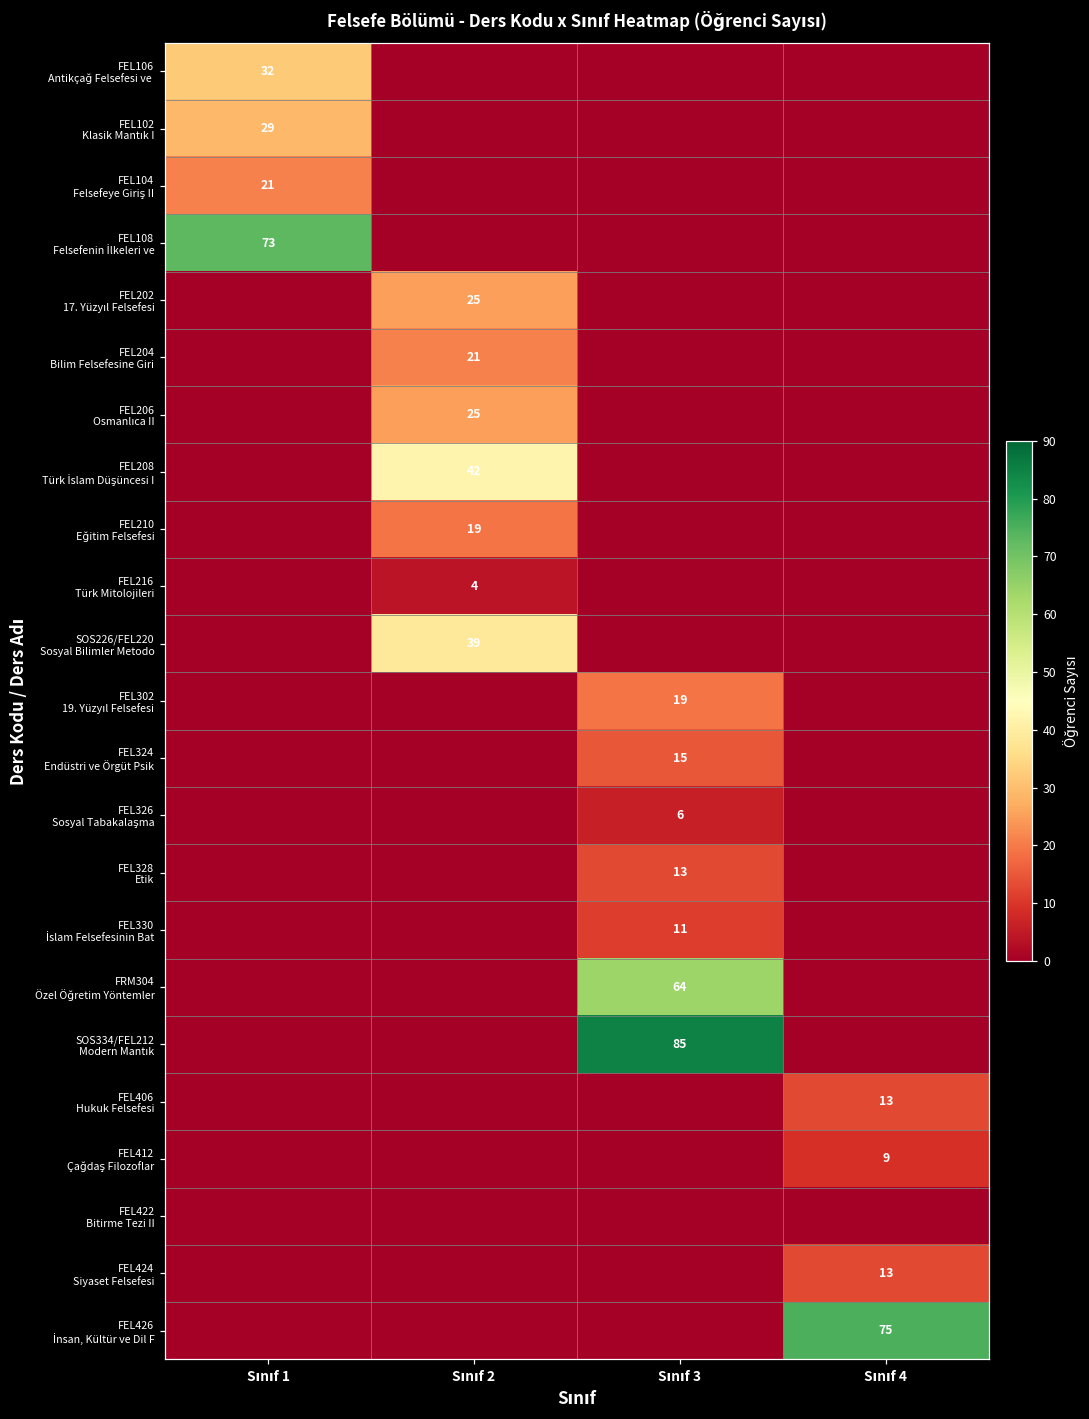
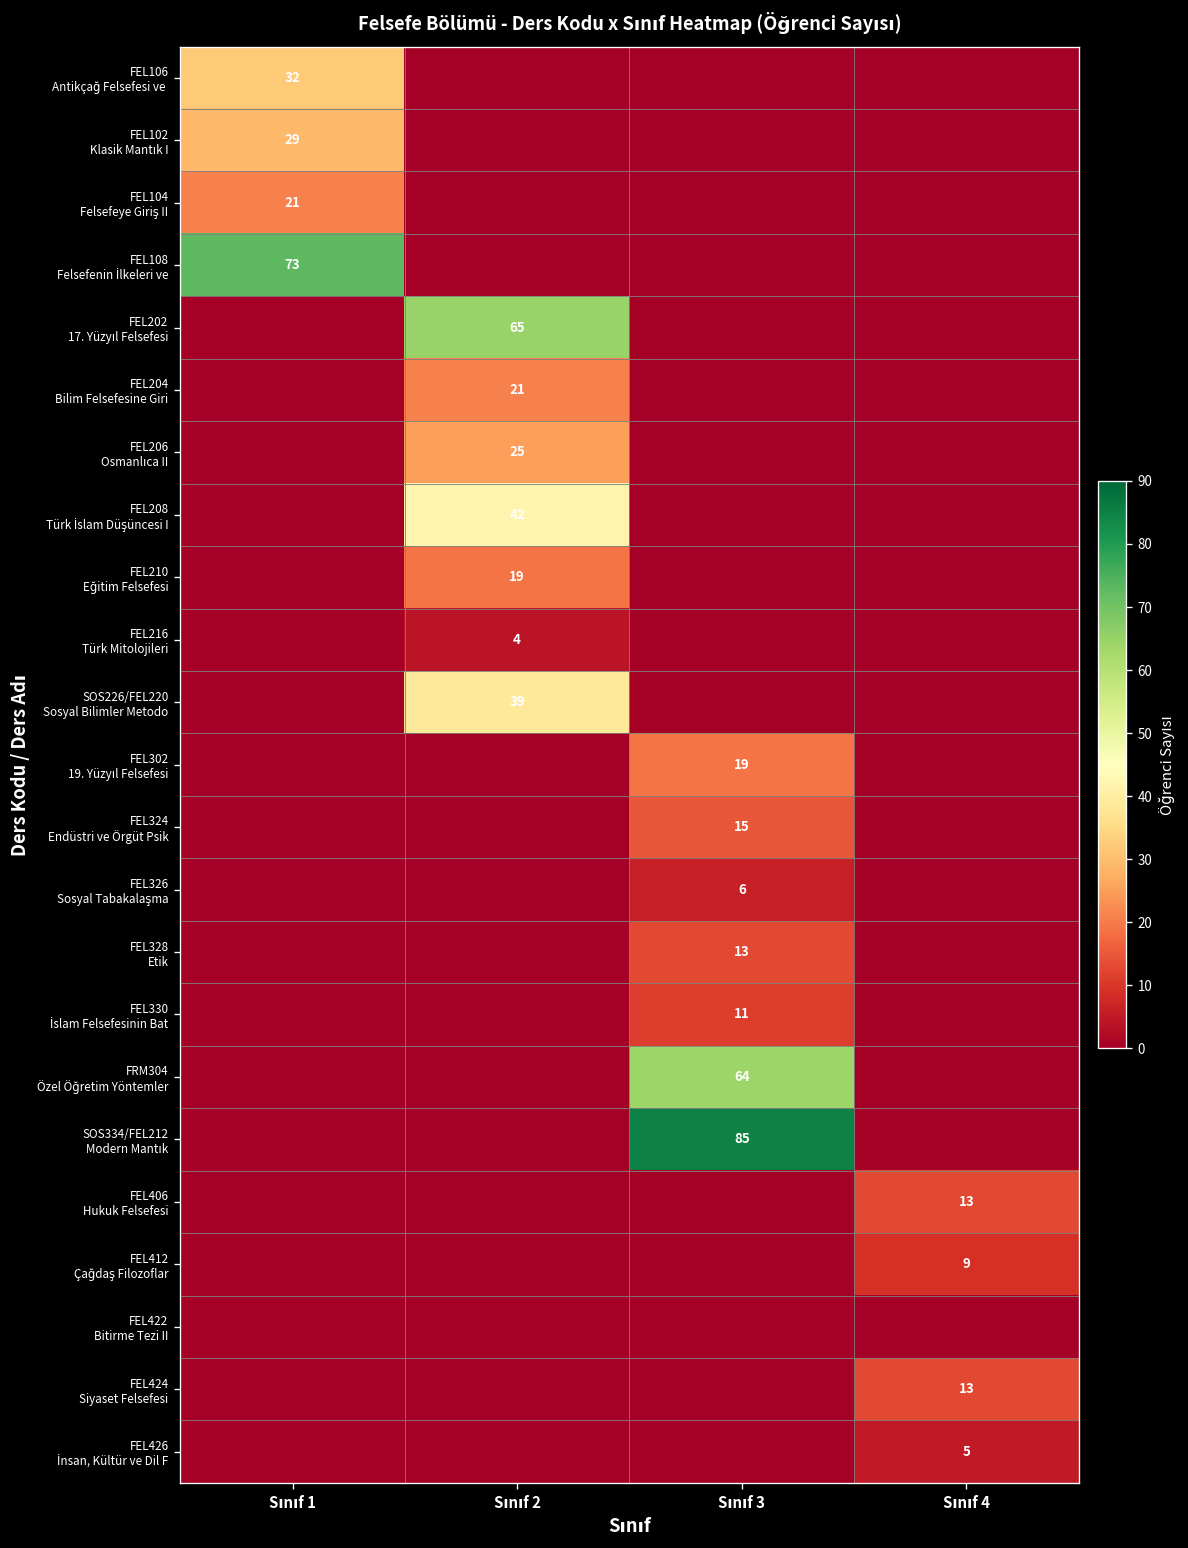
FEL202 17. Yüzyıl Felsefesi, Sınıf 2: 25 -> 65
FEL426 İnsan, Kültür ve Dil F, Sınıf 4: 75 -> 5
